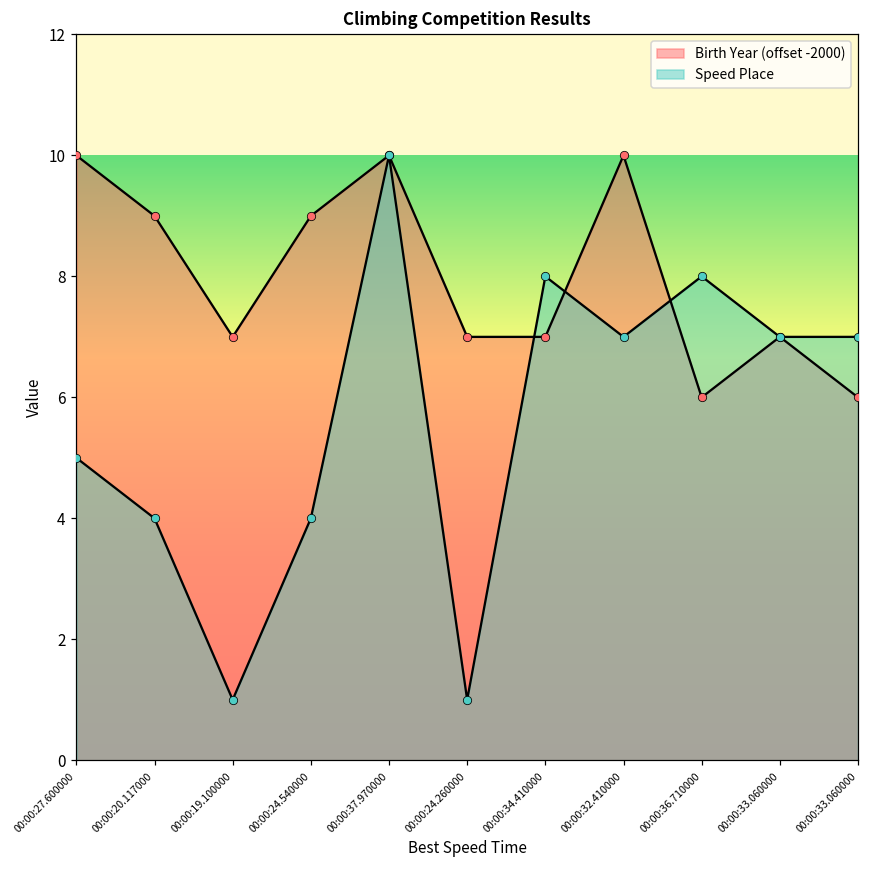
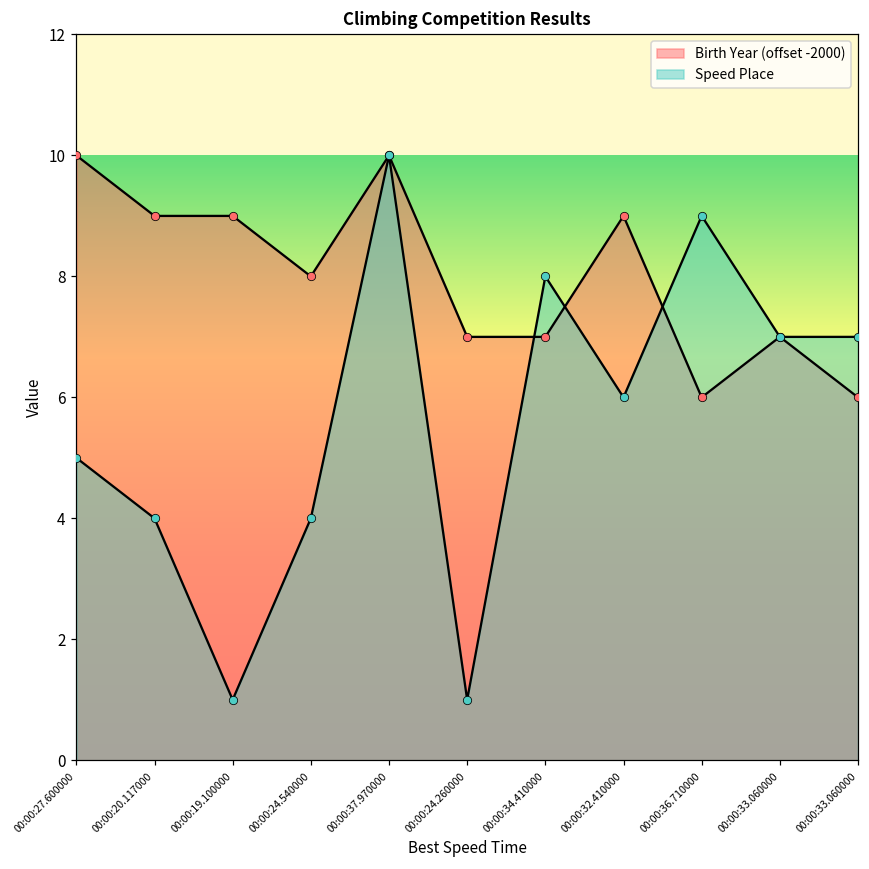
Birth Year (offset -2000), 00:00:19.100000: 7.0 -> 9.0
Birth Year (offset -2000), 00:00:24.540000: 9.0 -> 8.0
Birth Year (offset -2000), 00:00:32.410000: 10.0 -> 9.0
Speed Place, 00:00:32.410000: 7 -> 6
Speed Place, 00:00:36.710000: 8 -> 9
